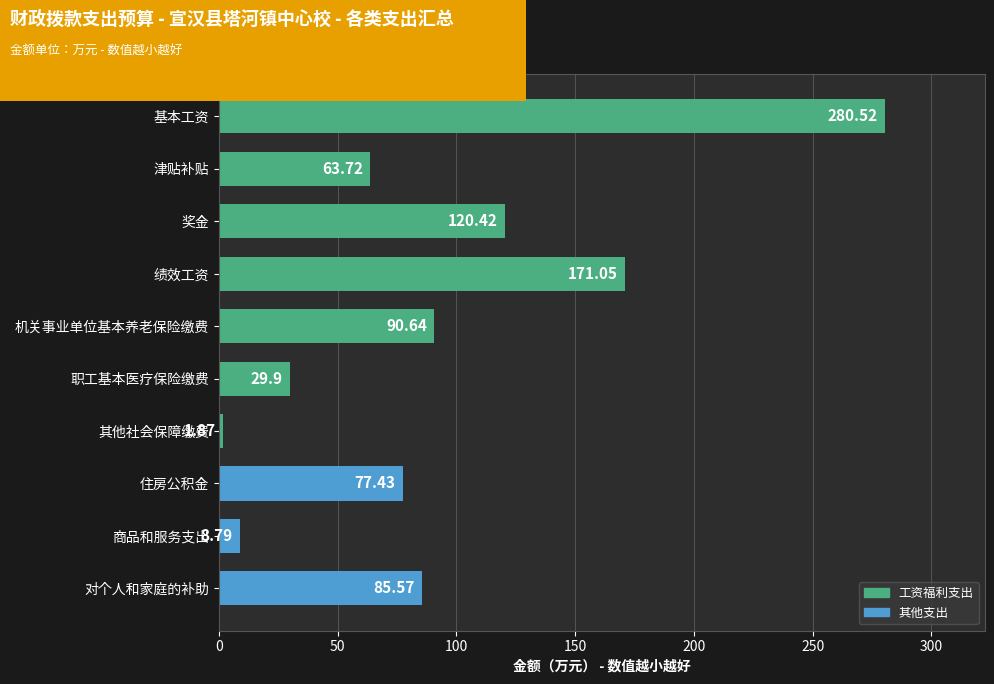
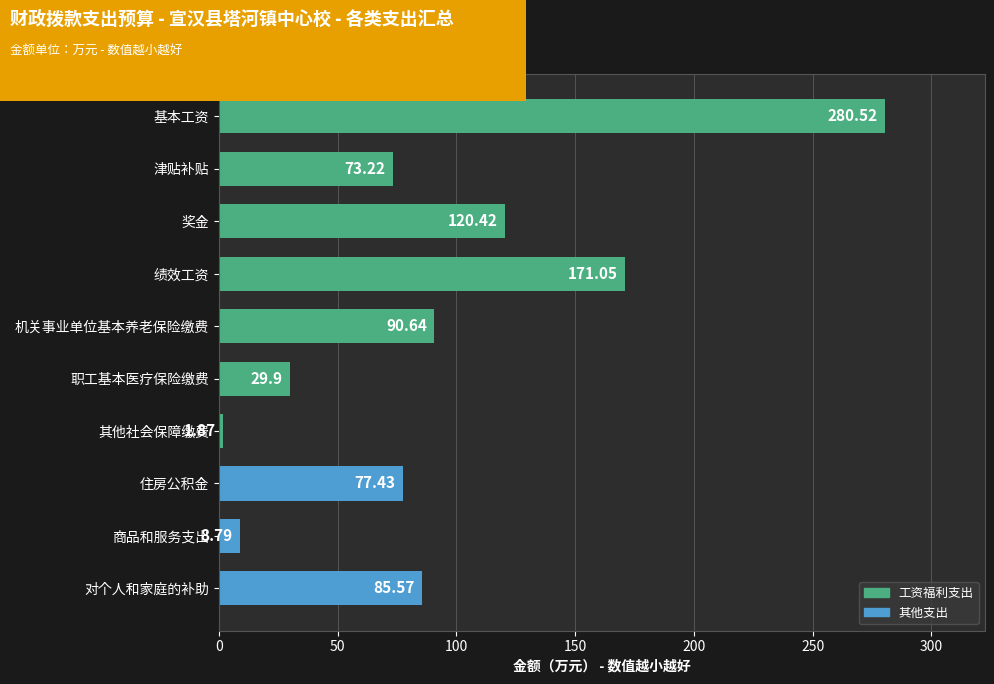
津贴补贴: 63.72 -> 73.22
